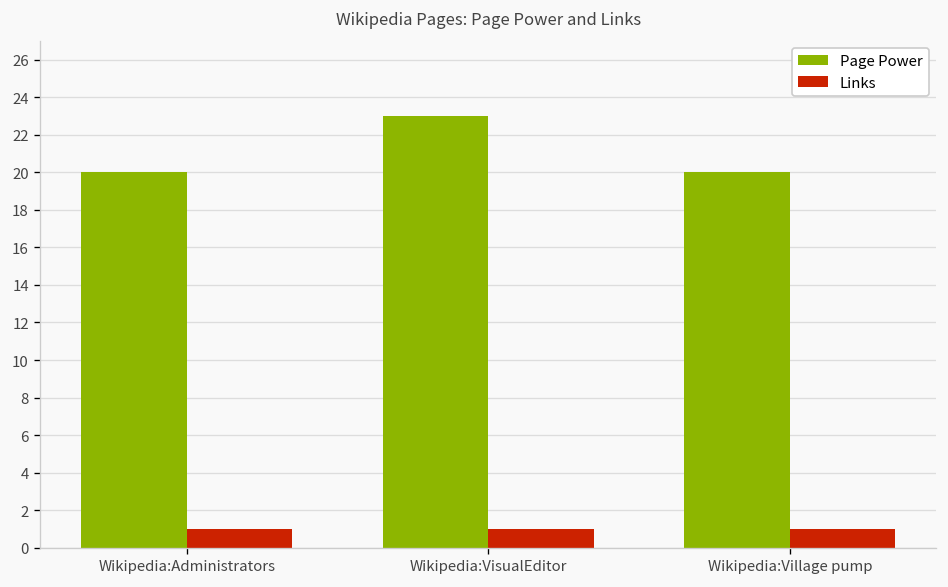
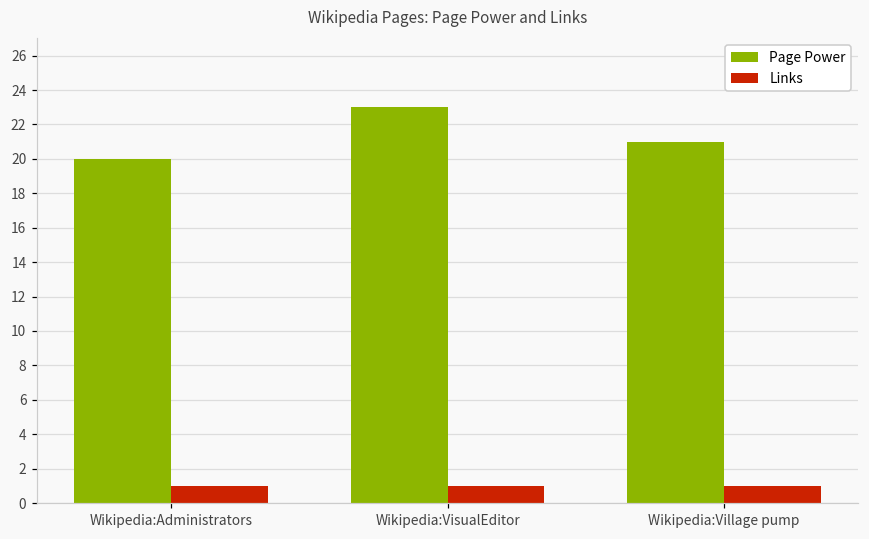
Page Power, Wikipedia:Village pump: 20 -> 21
